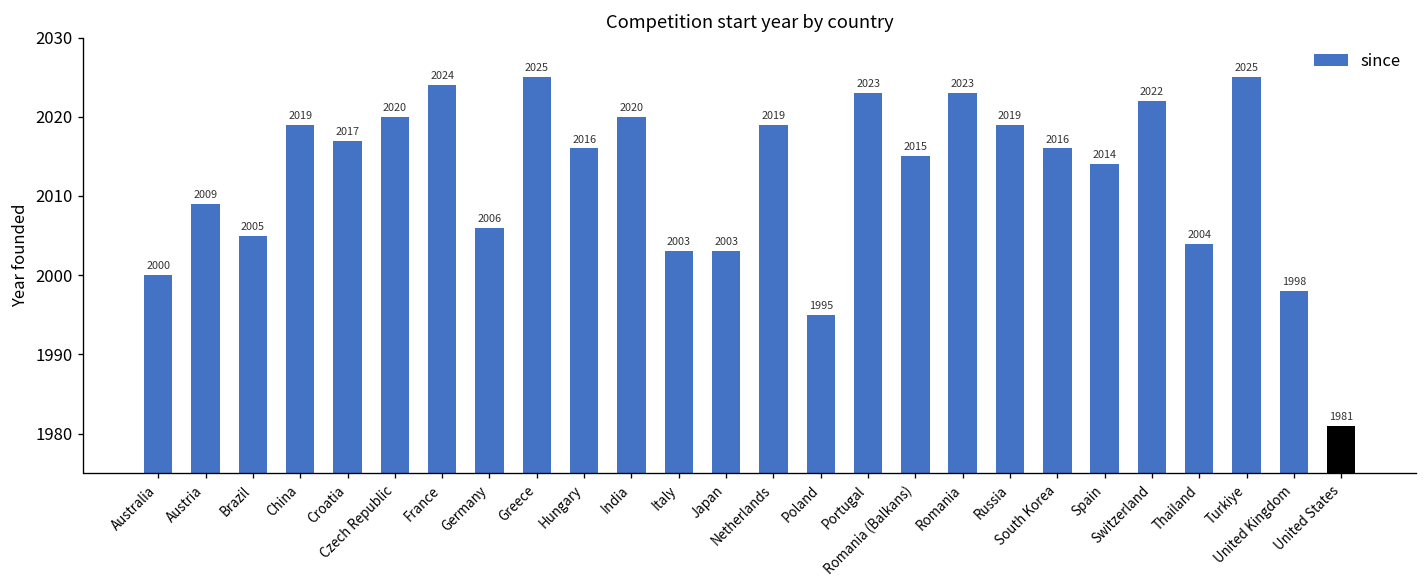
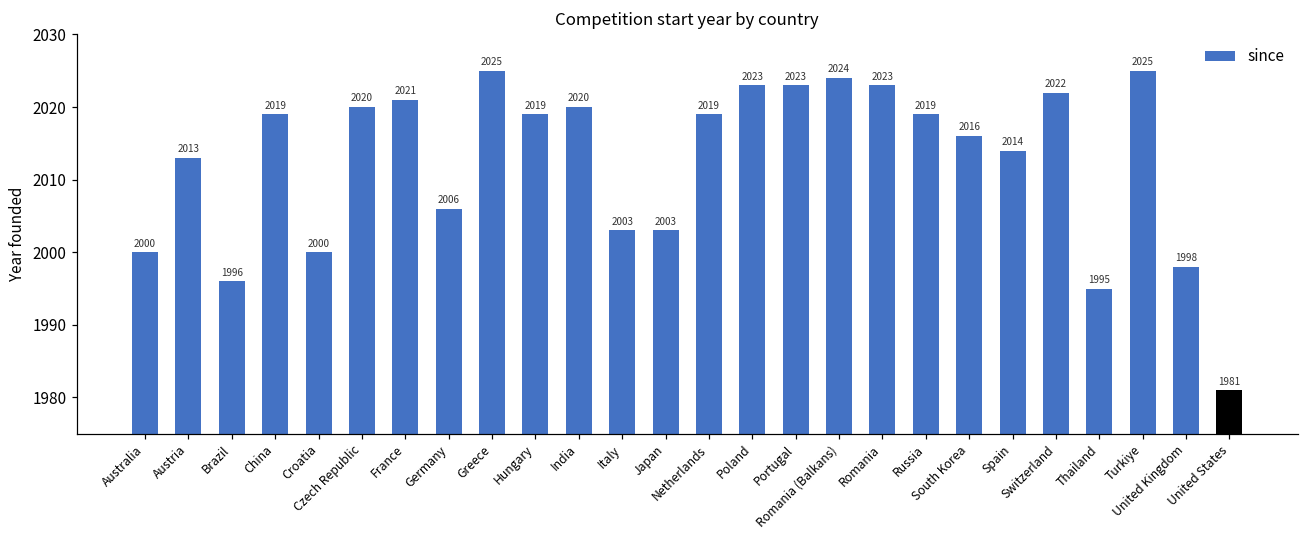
Austria: 2009 -> 2013
Brazil: 2005 -> 1996
Croatia: 2017 -> 2000
France: 2024 -> 2021
Hungary: 2016 -> 2019
Poland: 1995 -> 2023
Romania (Balkans): 2015 -> 2024
Thailand: 2004 -> 1995
